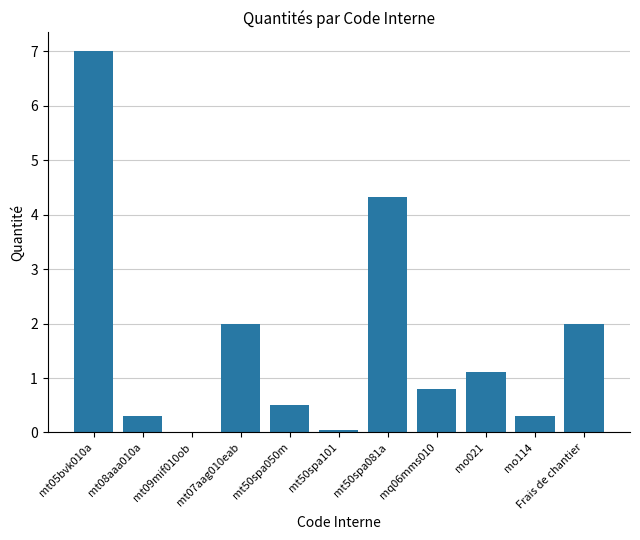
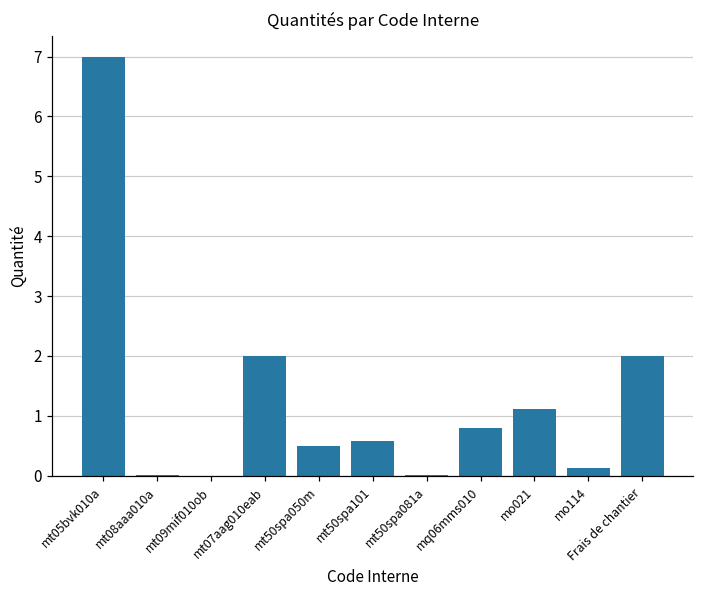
mt08aaa010a: 0.3 -> 0.0
mt50spa101: 0.1 -> 0.6
mt50spa081a: 4.3 -> 0.0
mo114: 0.3 -> 0.1
